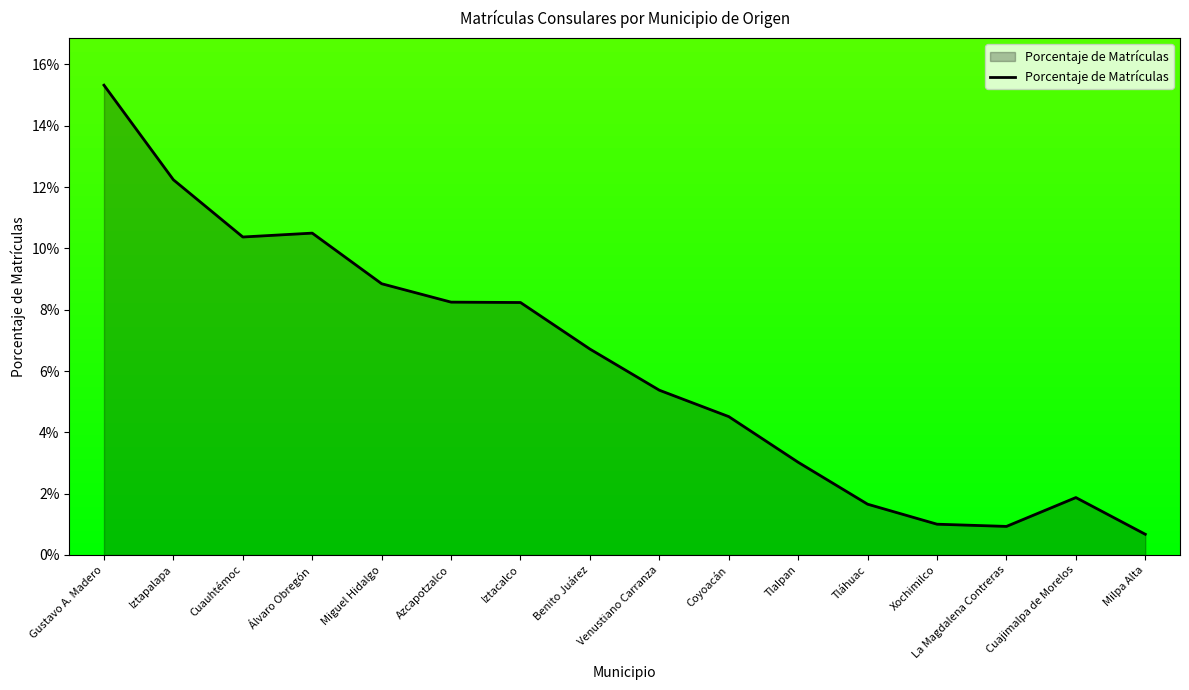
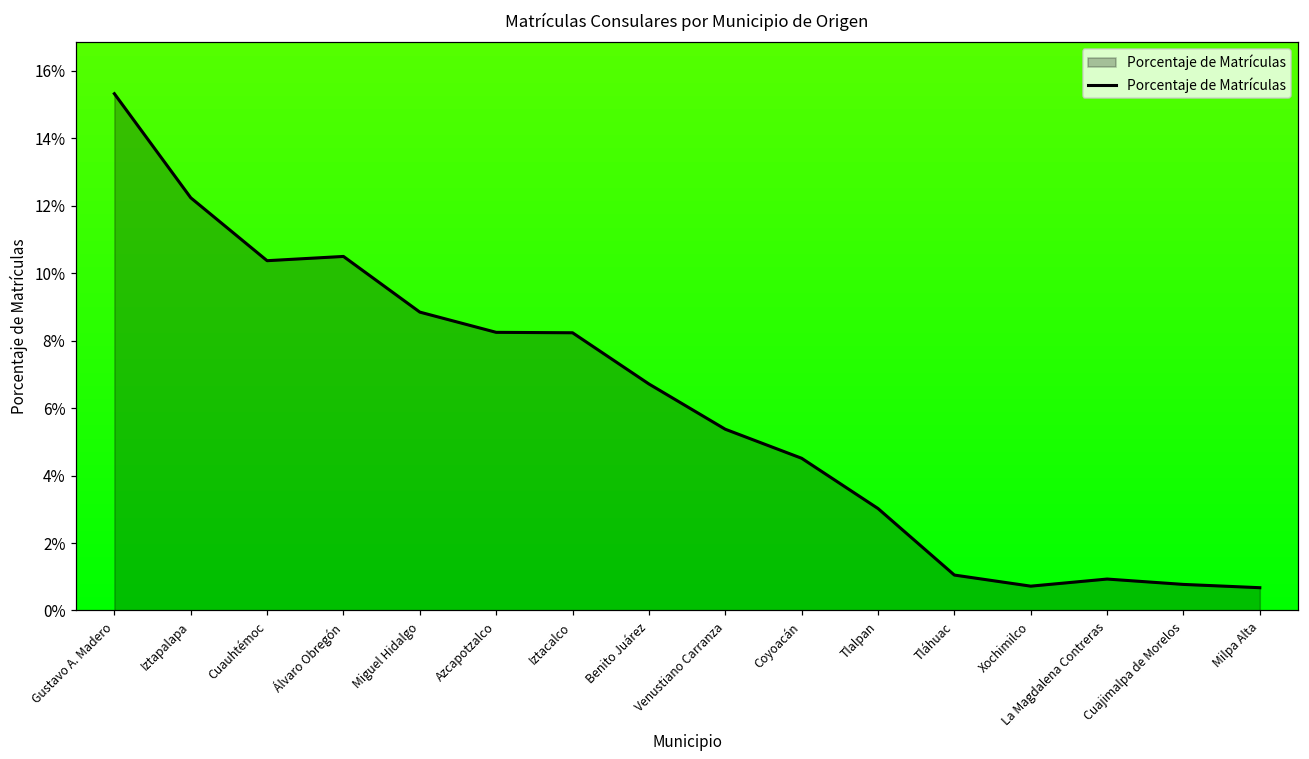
Tláhuac: 1.7% -> 1.1%
Xochimilco: 1.0% -> 0.7%
Cuajimalpa de Morelos: 1.9% -> 0.8%
